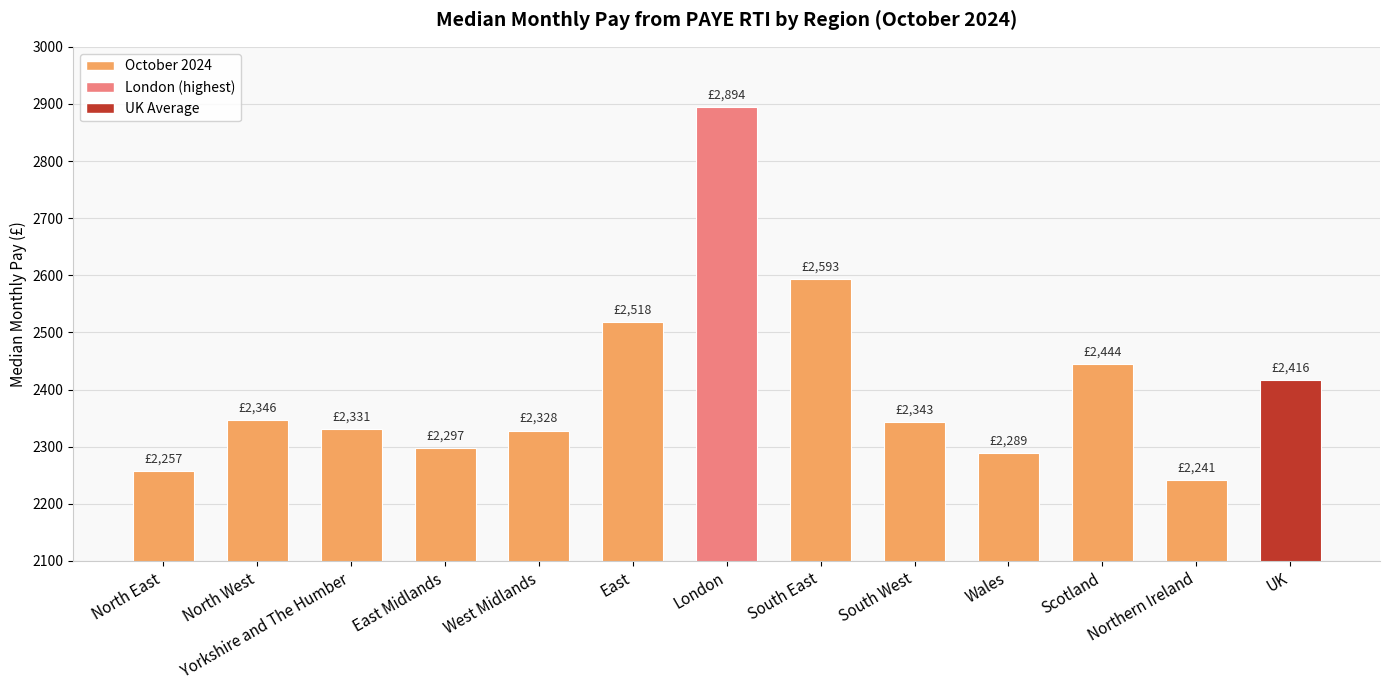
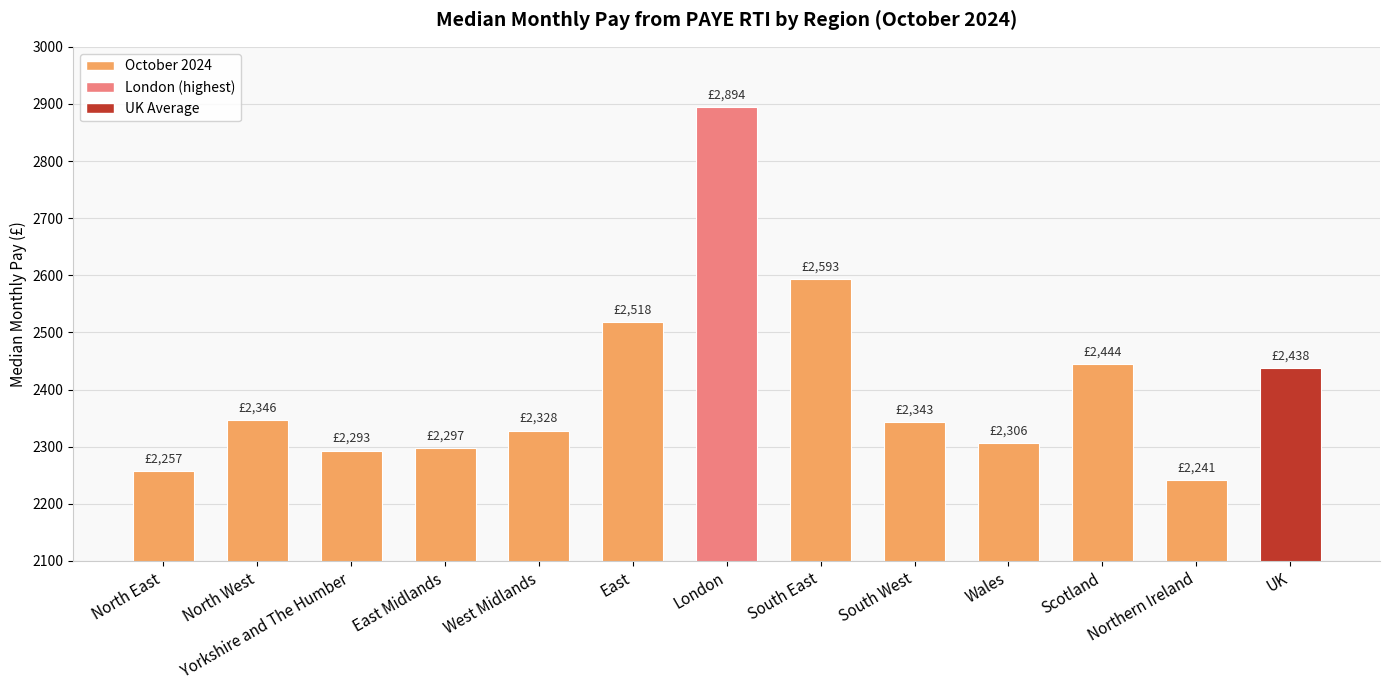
Yorkshire and The Humber: £2,331 -> £2,293
Wales: £2,289 -> £2,306
UK: £2,416 -> £2,438
